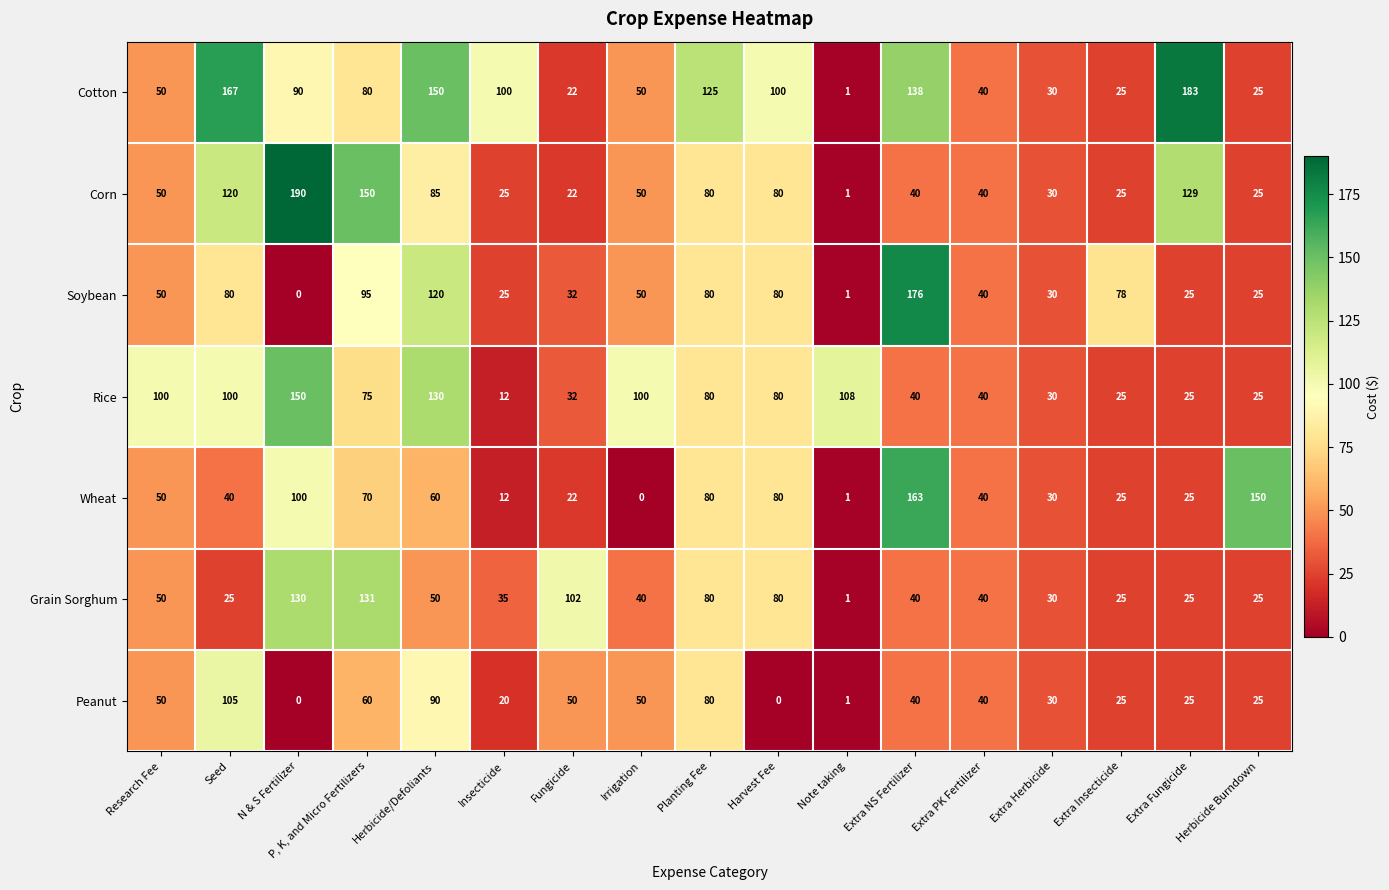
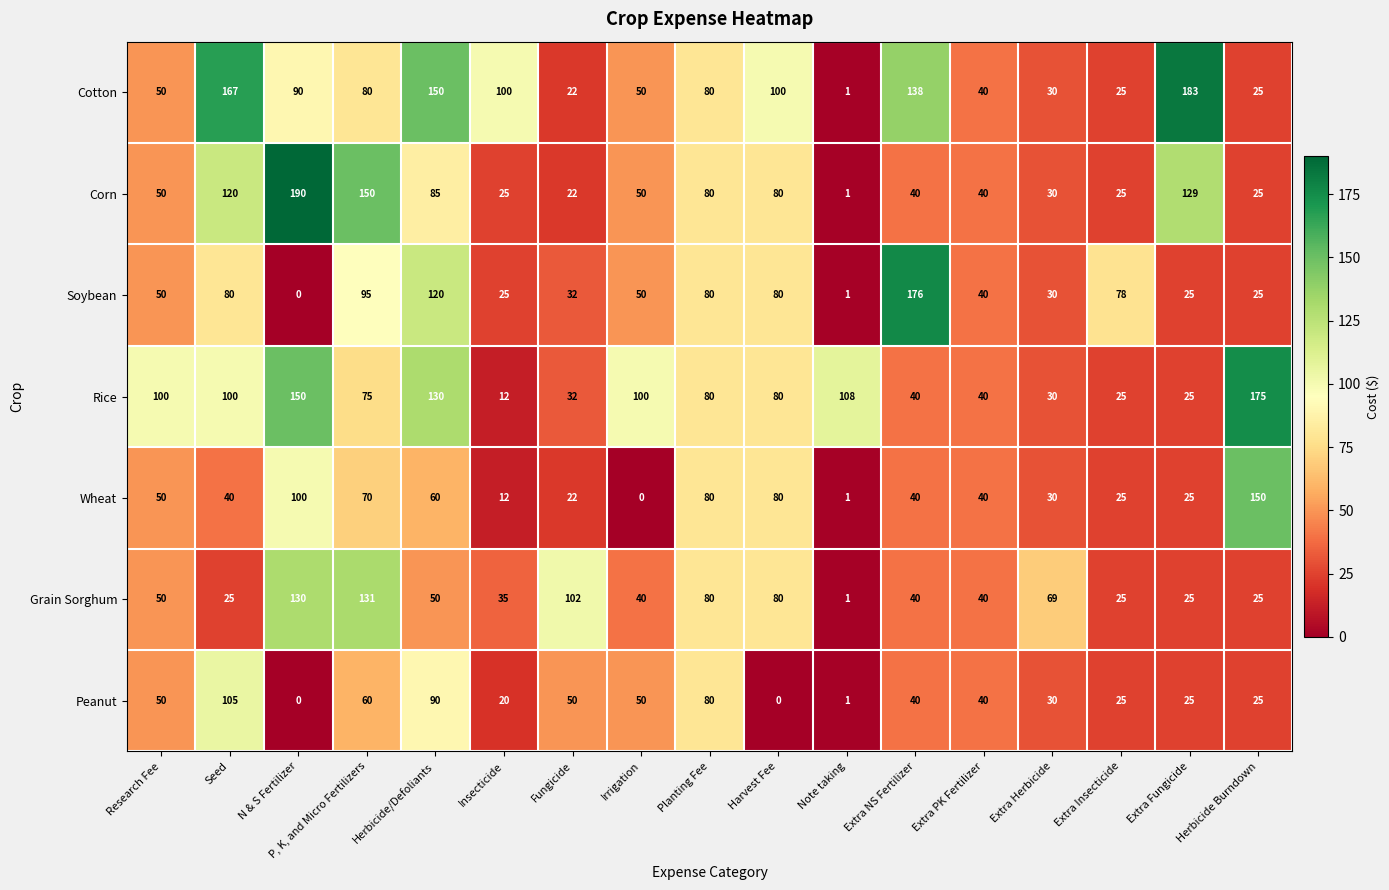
Cotton, Planting Fee: 125 -> 80
Rice, Herbicide Burndown: 25 -> 175
Wheat, Extra NS Fertilizer: 163 -> 40
Grain Sorghum, Extra Herbicide: 30 -> 69
